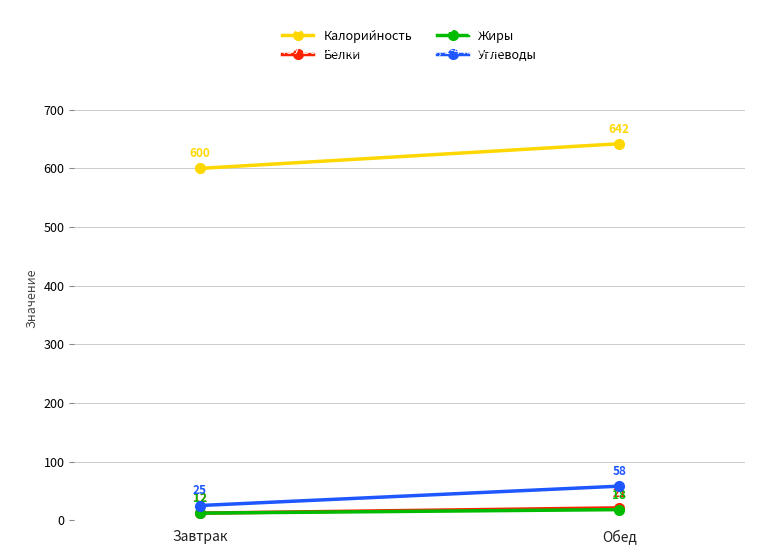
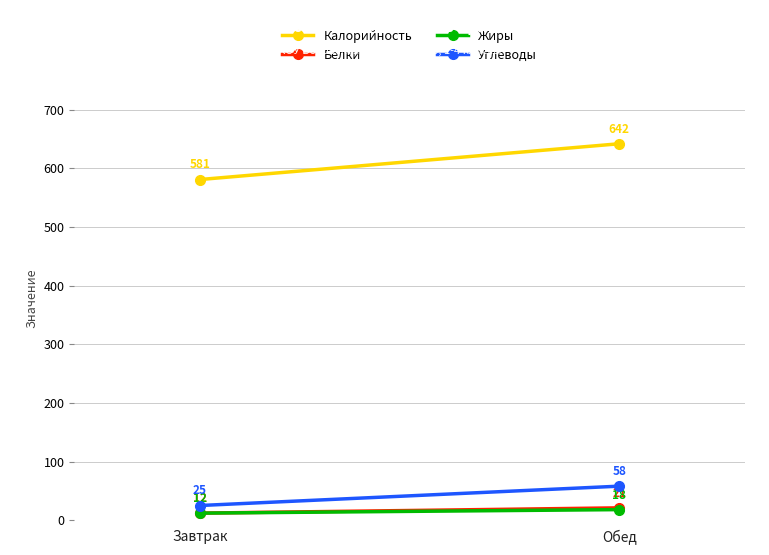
Калорийность, Завтрак: 600 -> 581
